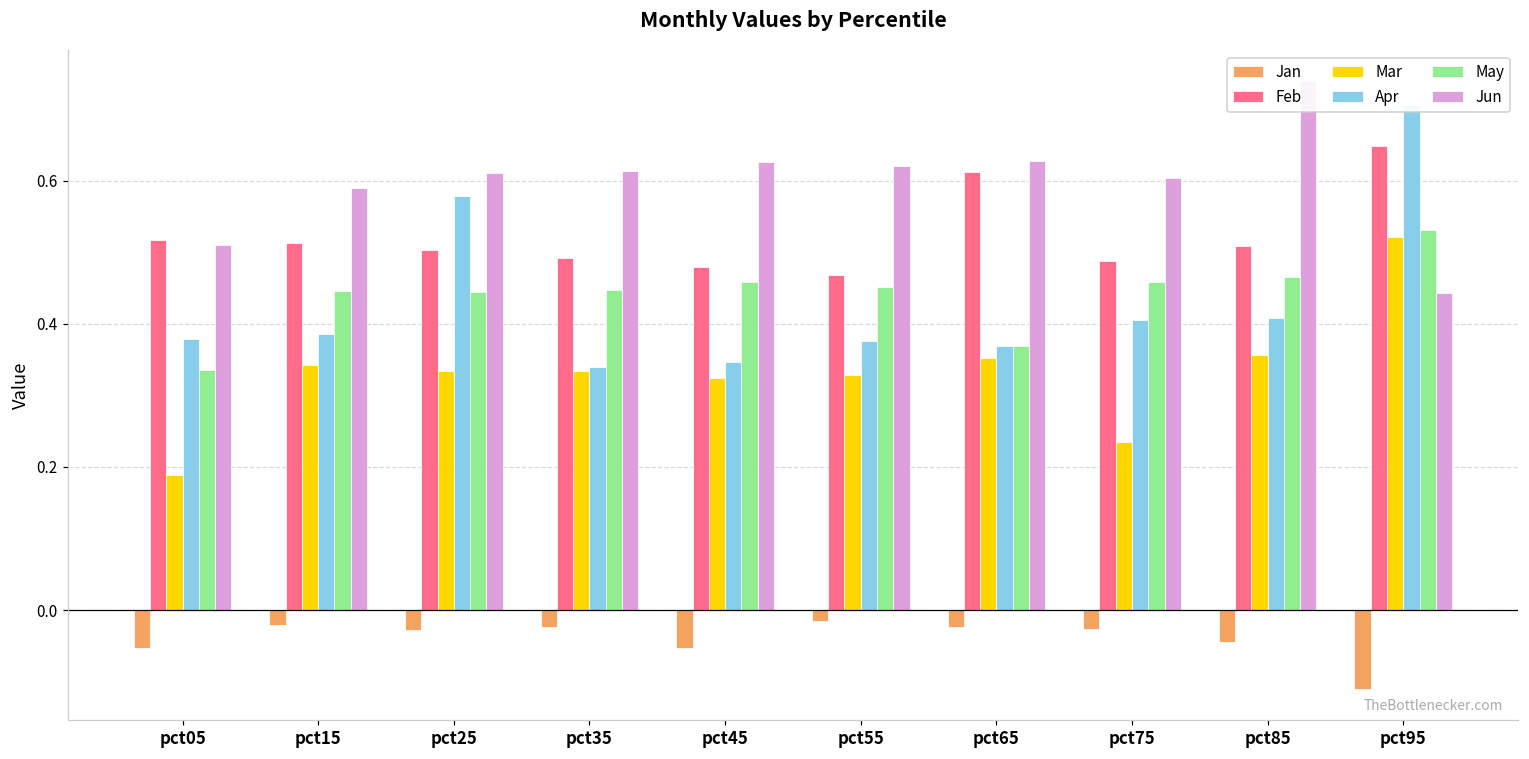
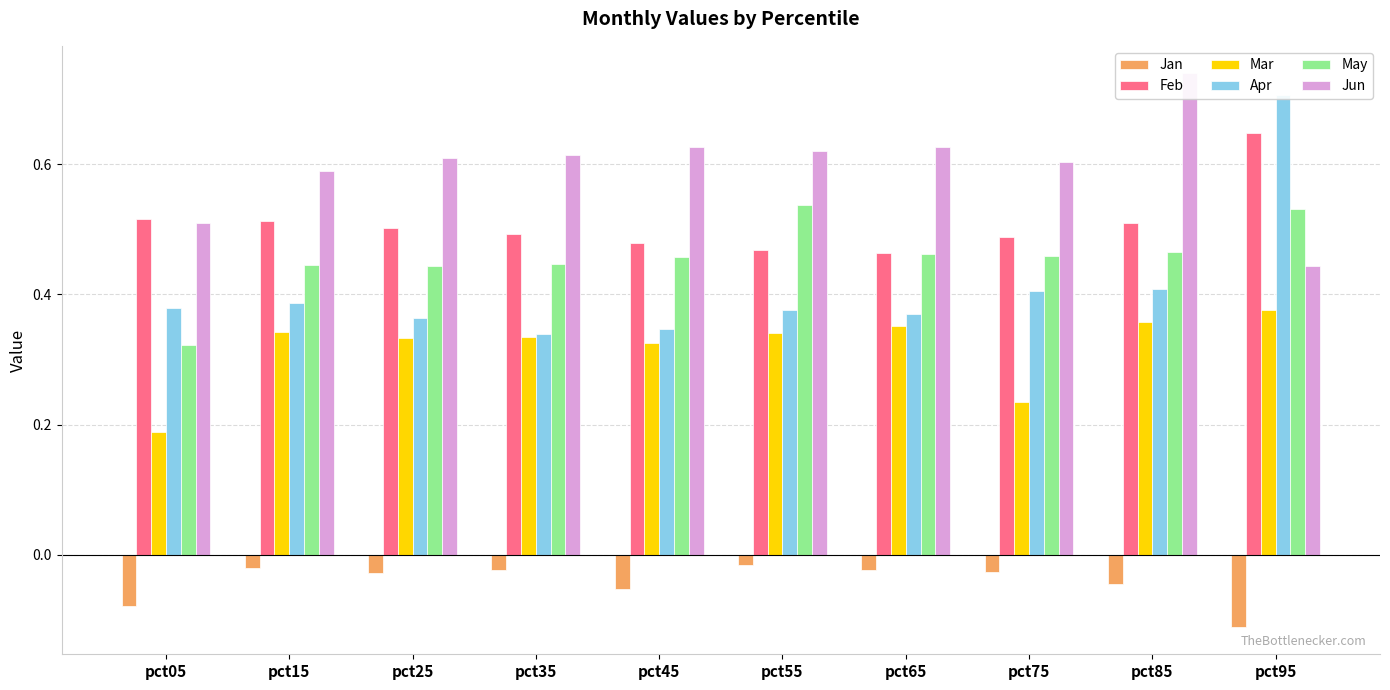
Jan, pct05: -0.05 -> -0.08
May, pct05: 0.34 -> 0.32
Apr, pct25: 0.58 -> 0.36
Mar, pct55: 0.33 -> 0.34
May, pct55: 0.45 -> 0.54
Feb, pct65: 0.61 -> 0.46
May, pct65: 0.37 -> 0.46
Mar, pct95: 0.52 -> 0.38
